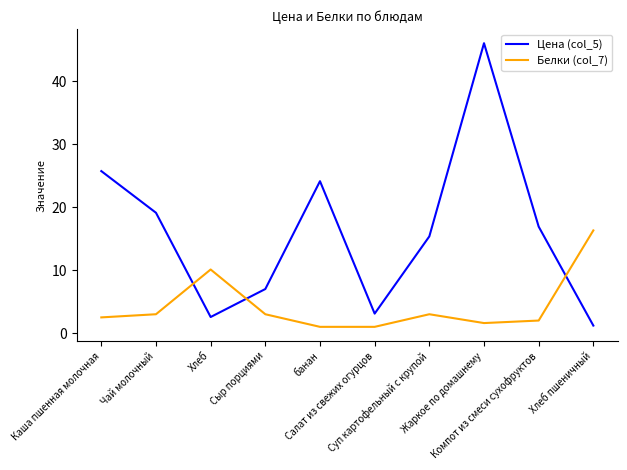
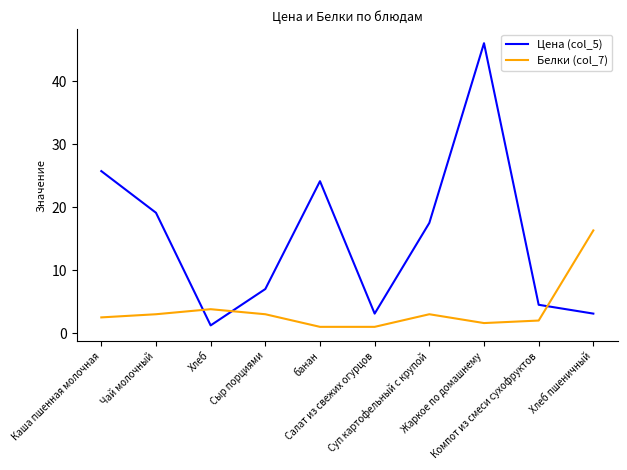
Цена (col_5), Хлеб: 3 -> 1
Белки (col_7), Хлеб: 10 -> 4
Цена (col_5), Суп картофельный с крупой: 15 -> 17
Цена (col_5), Компот из смеси сухофруктов: 17 -> 5
Цена (col_5), Хлеб пшеничный: 1 -> 3
